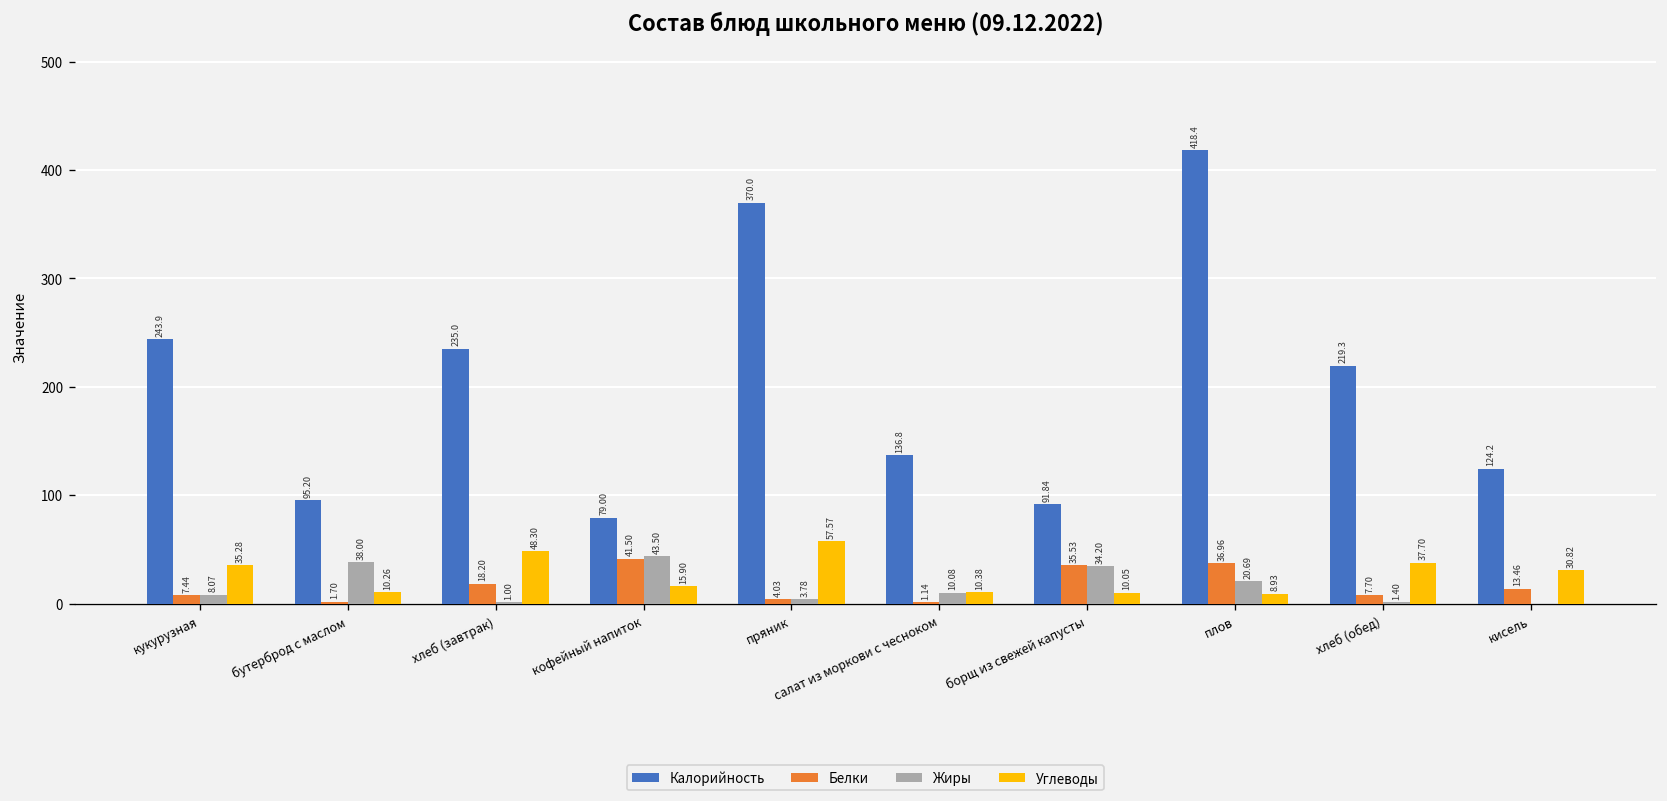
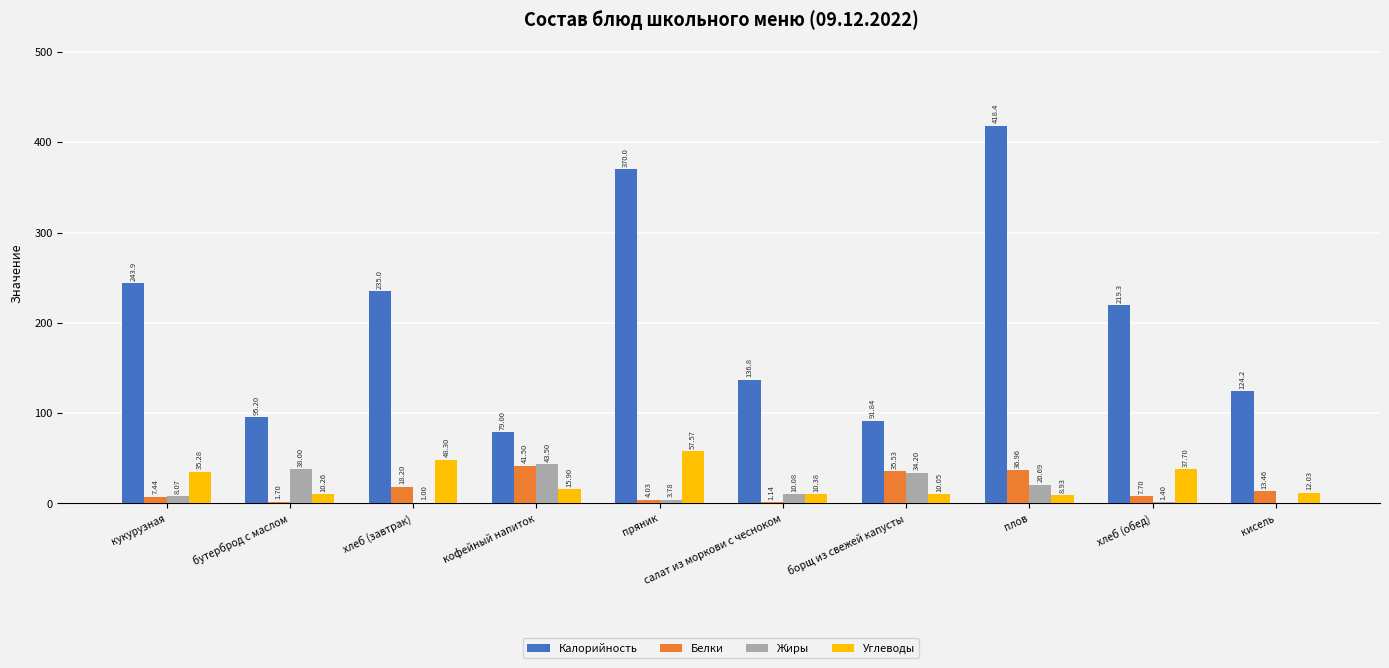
Углеводы, кисель: 30.82 -> 12.03
